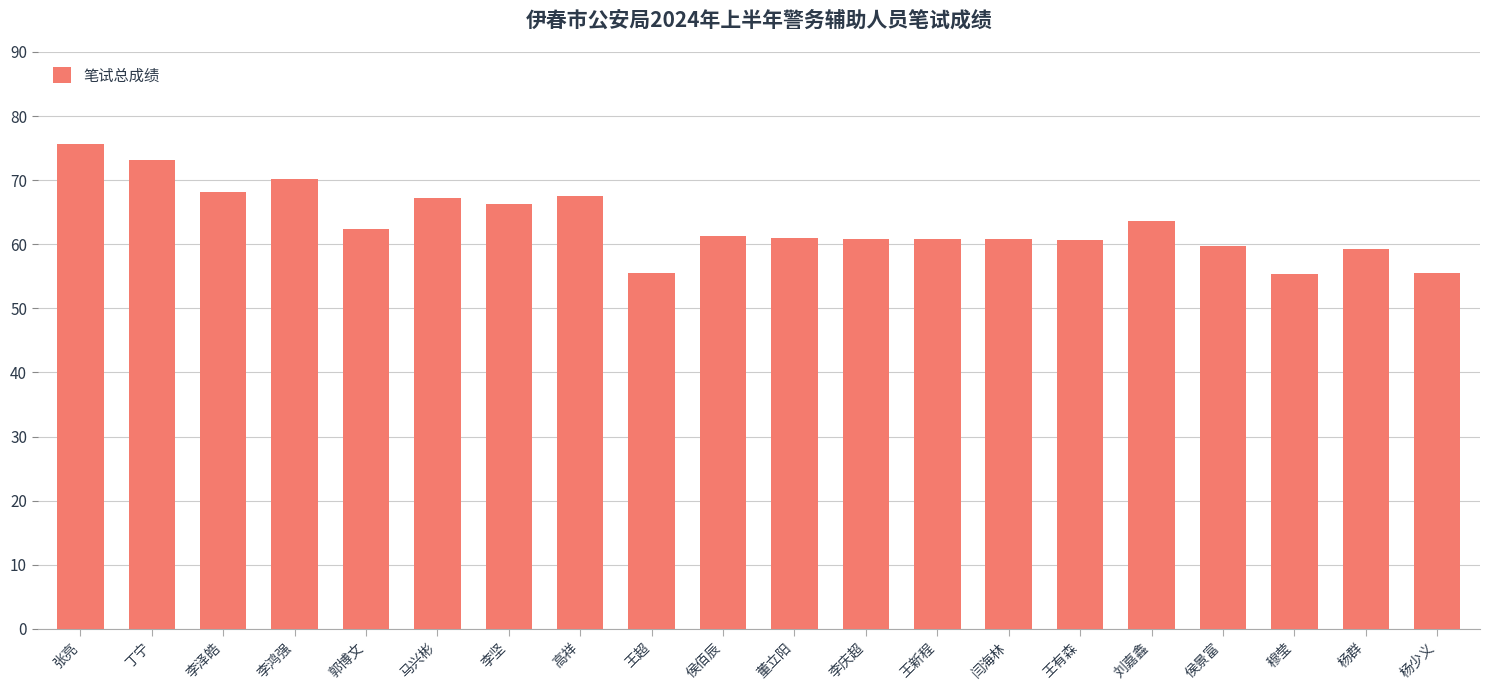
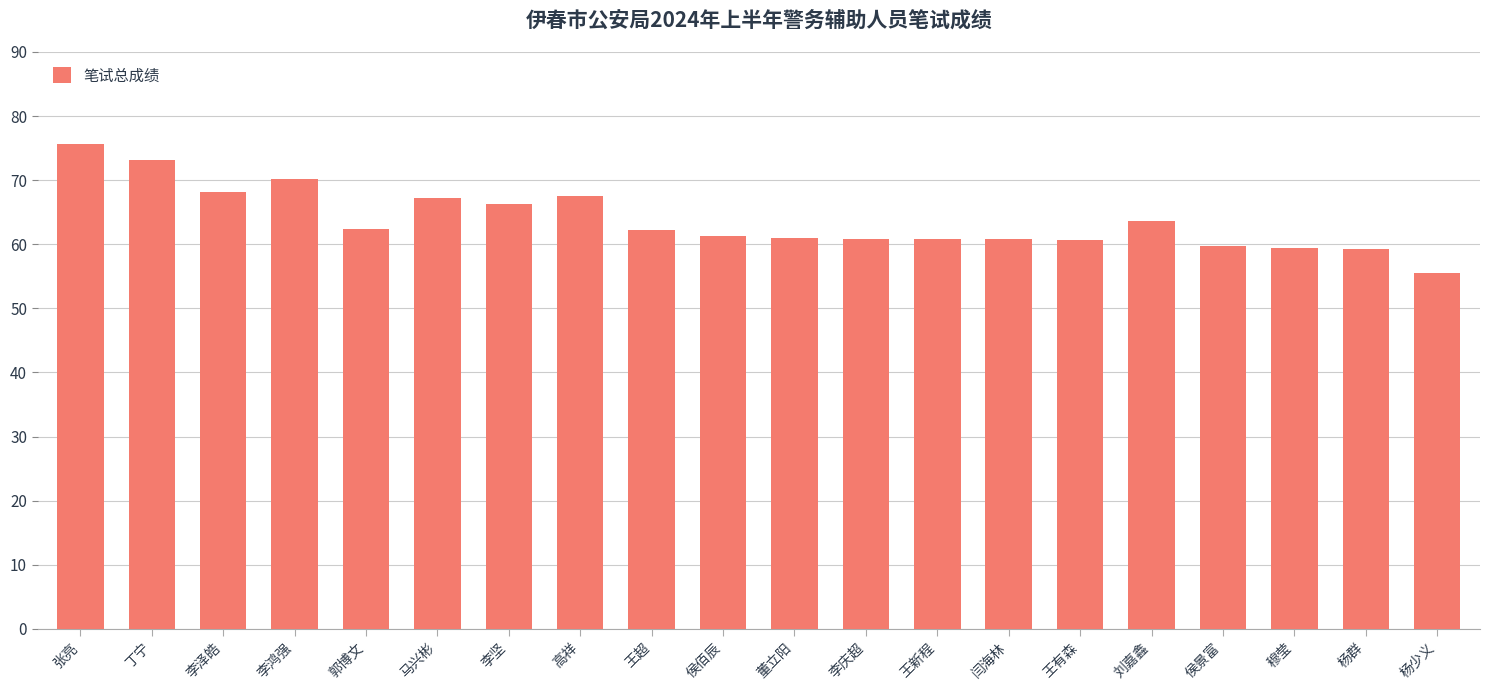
王超: 56 -> 62
穆莹: 55 -> 59
